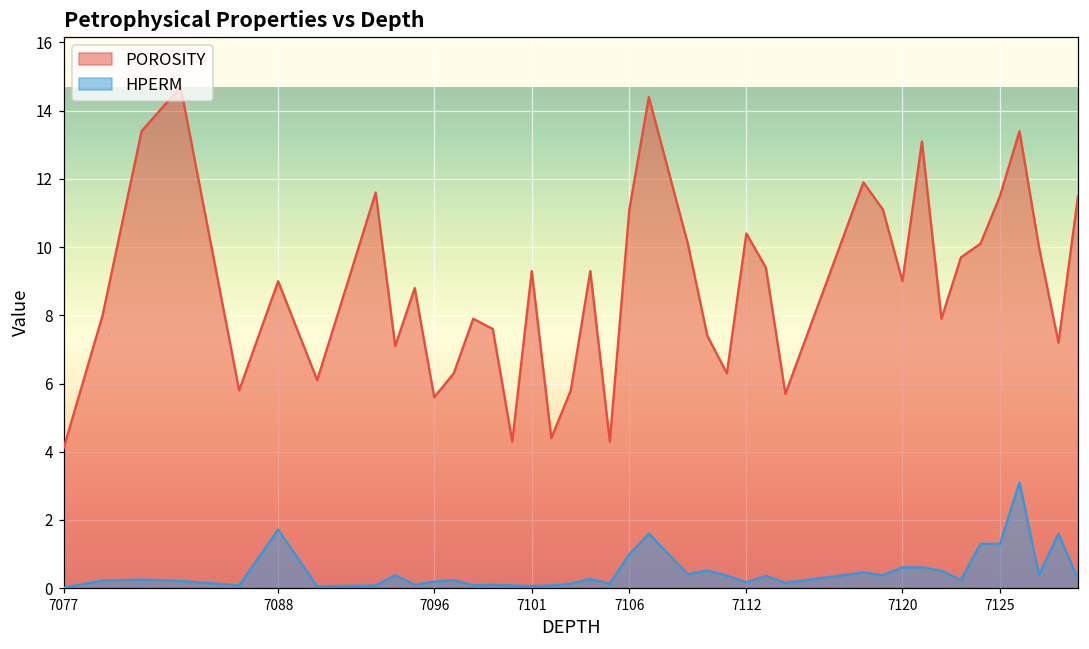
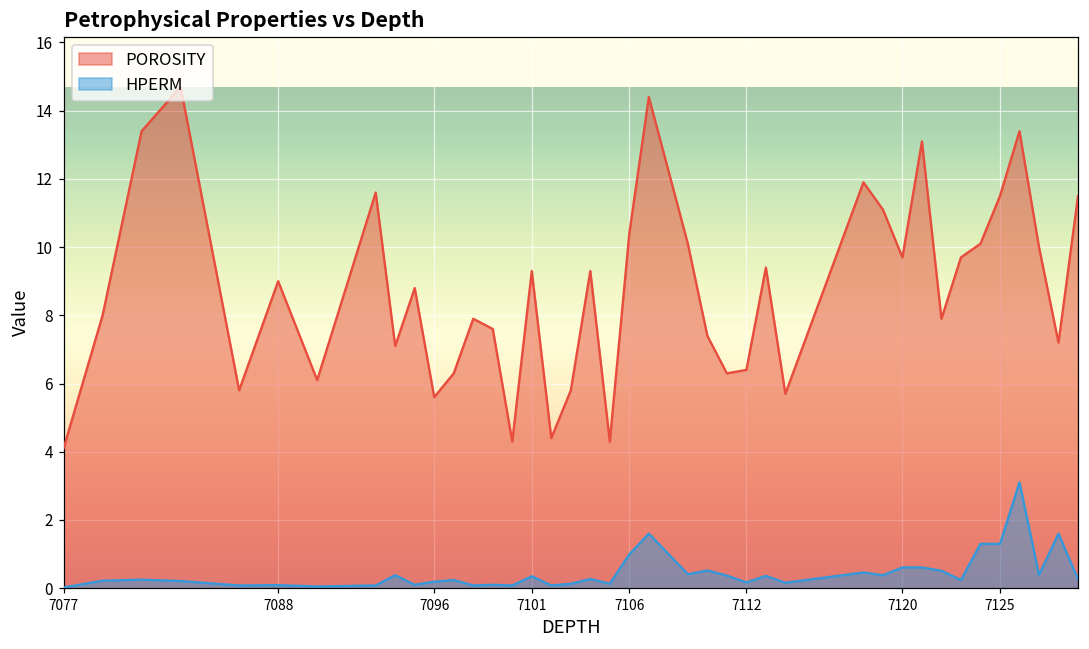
HPERM, 7088: 1.7 -> 0.1
HPERM, 7101: 0.1 -> 0.4
POROSITY, 7106: 11.1 -> 10.4
POROSITY, 7112: 10.4 -> 6.4
POROSITY, 7120: 9.0 -> 9.7
